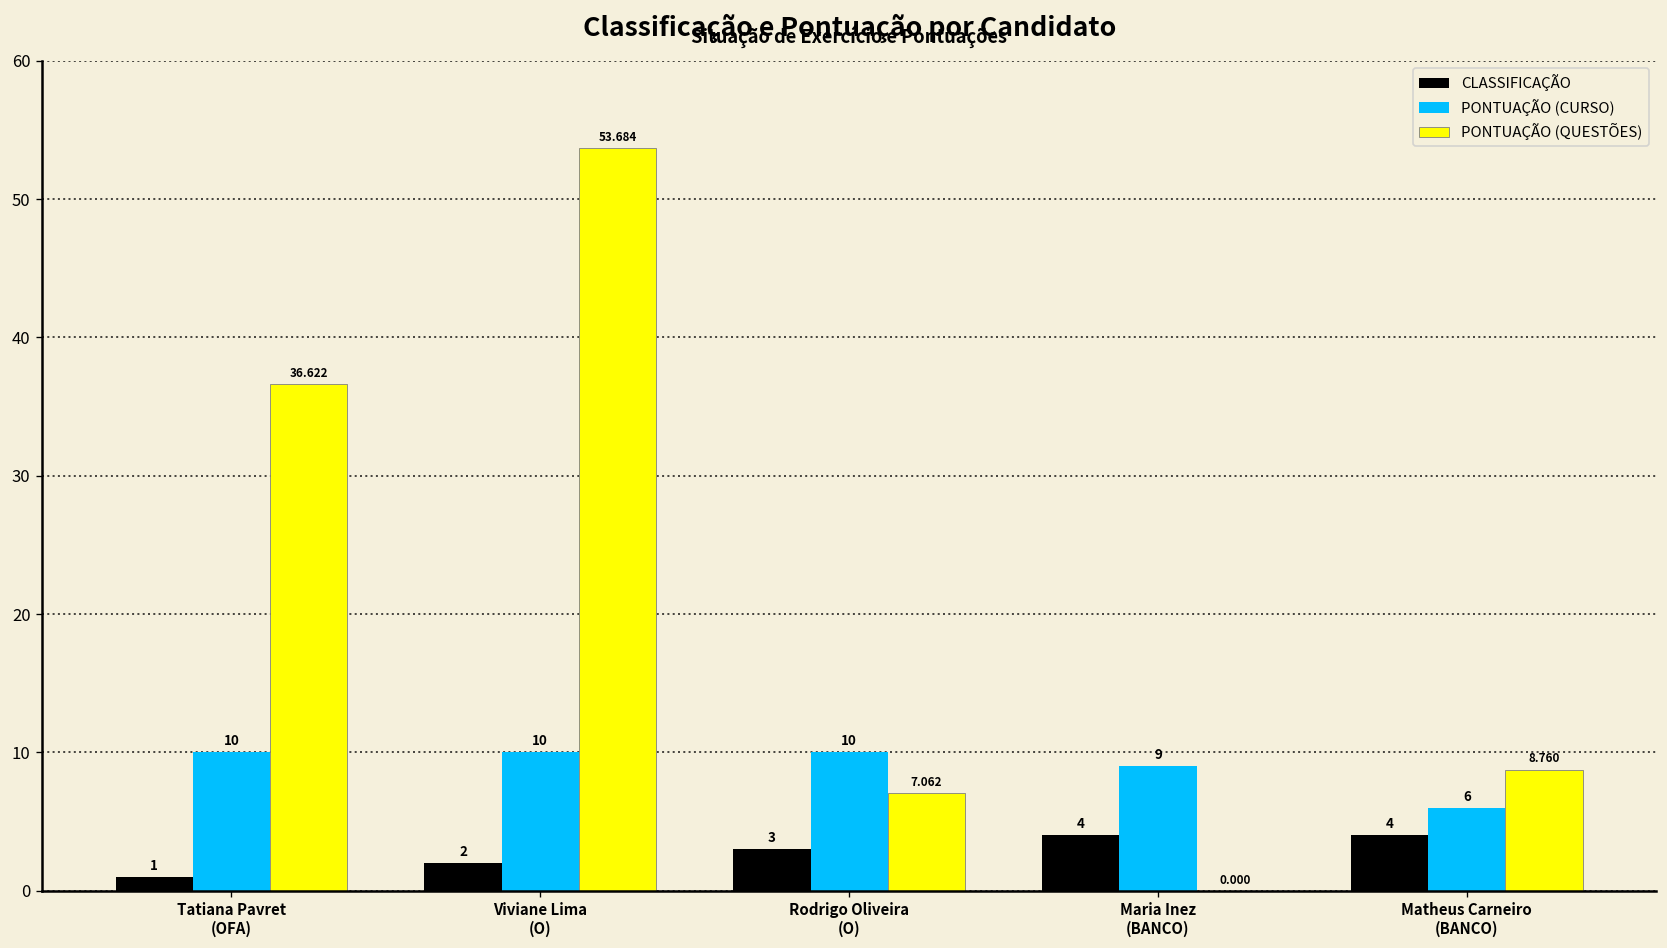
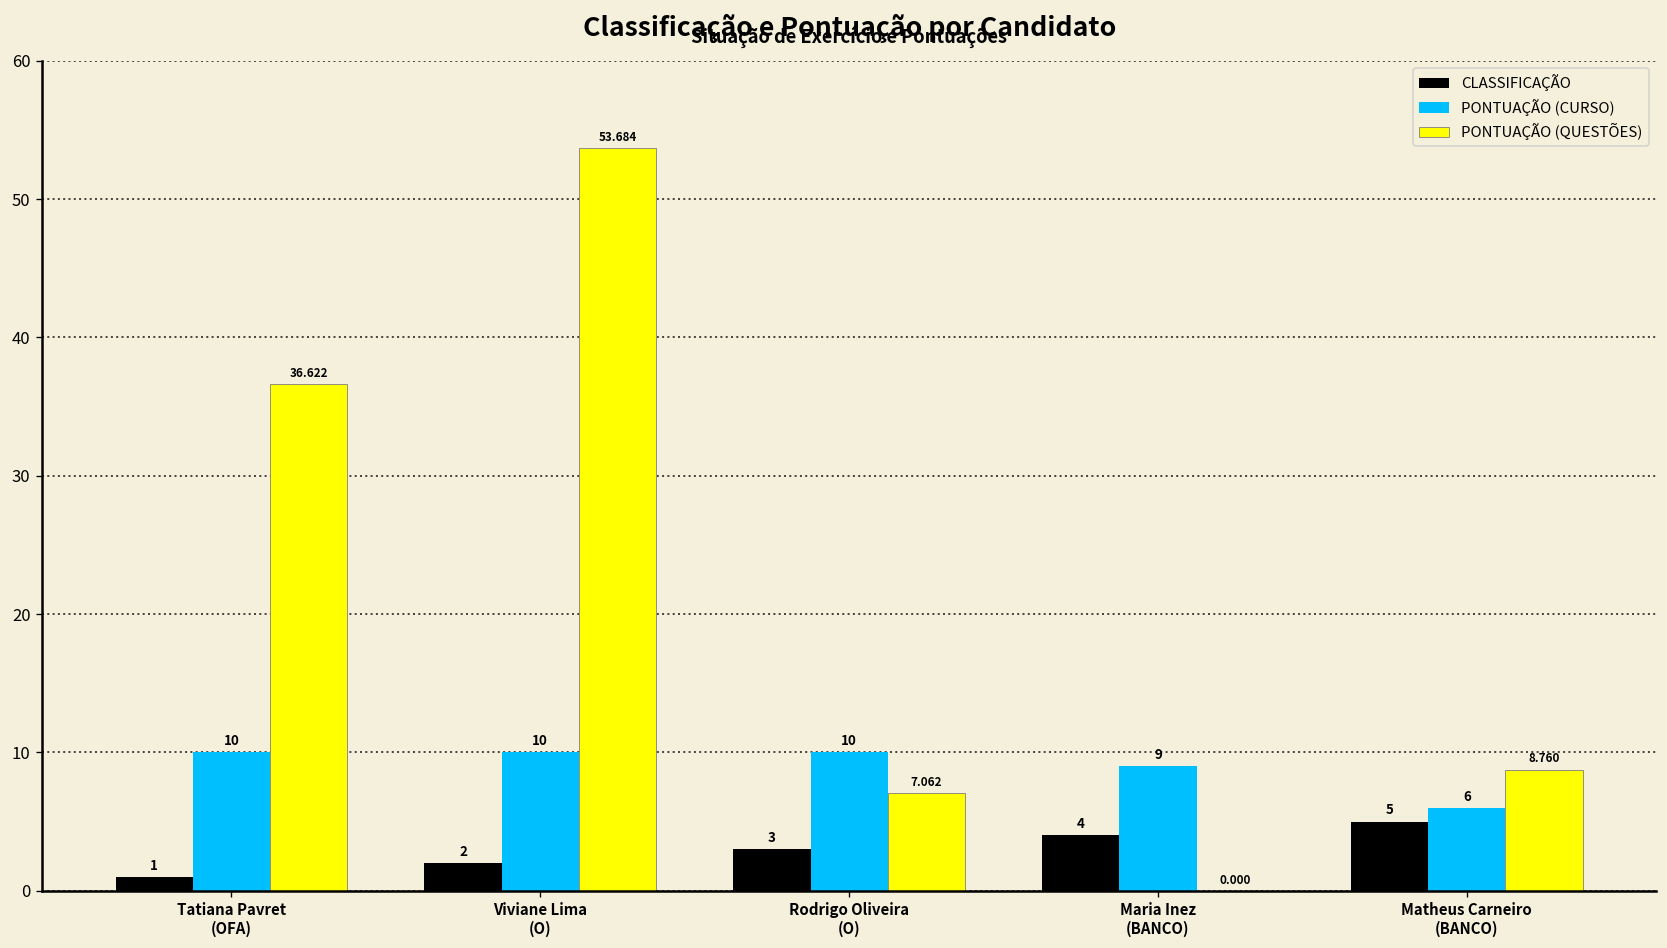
CLASSIFICAÇÃO, Matheus Carneiro (BANCO): 4 -> 5
